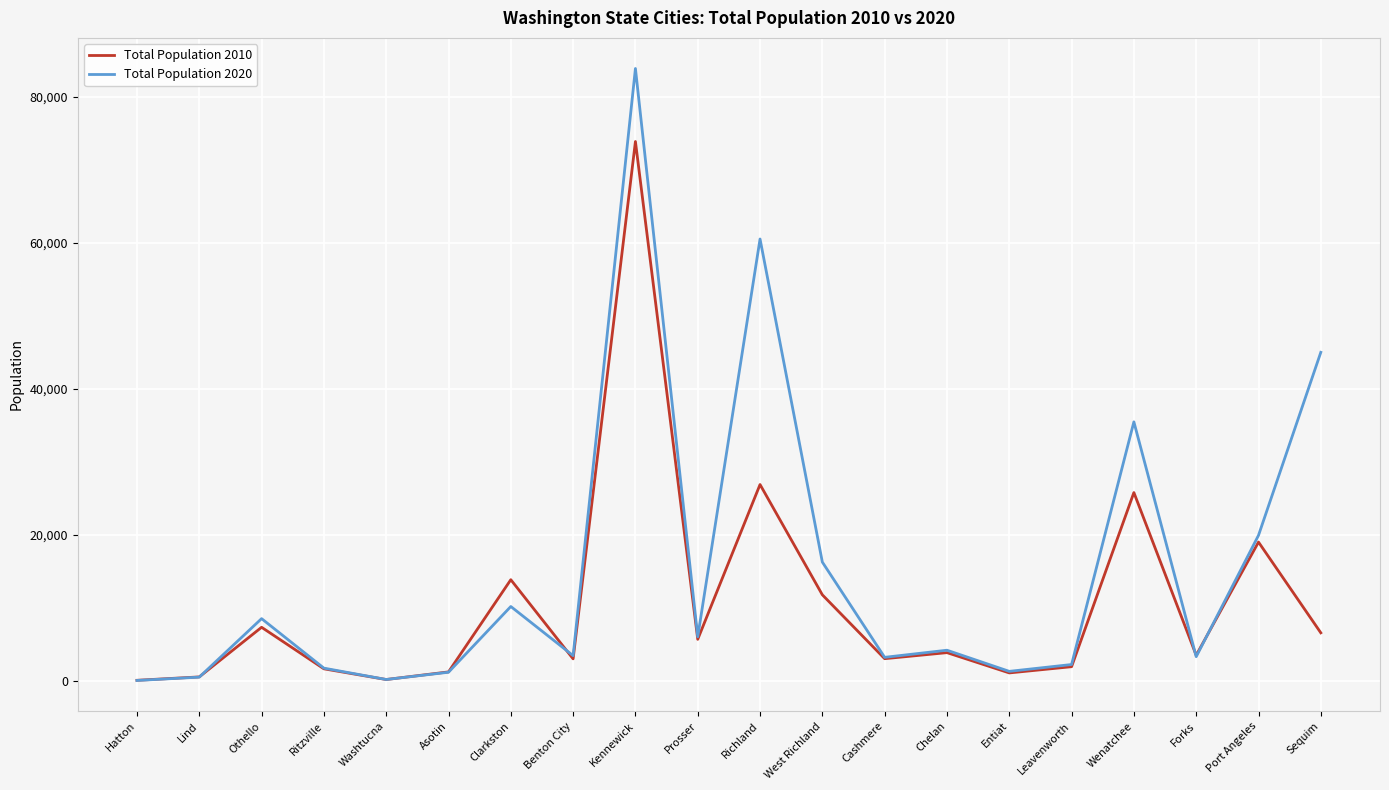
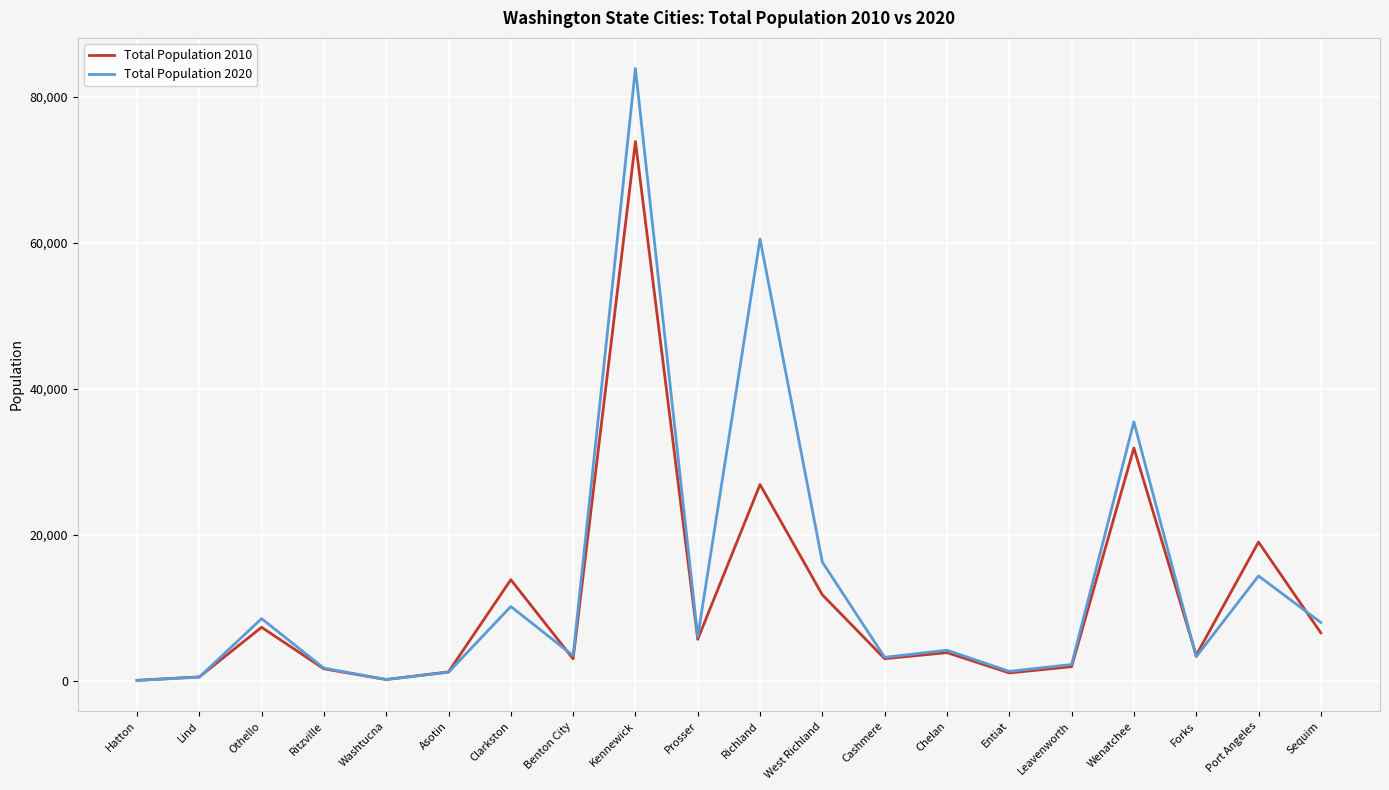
Total Population 2010, Wenatchee: 26,000 -> 32,000
Total Population 2020, Port Angeles: 20,000 -> 14,000
Total Population 2020, Sequim: 45,000 -> 8,000
